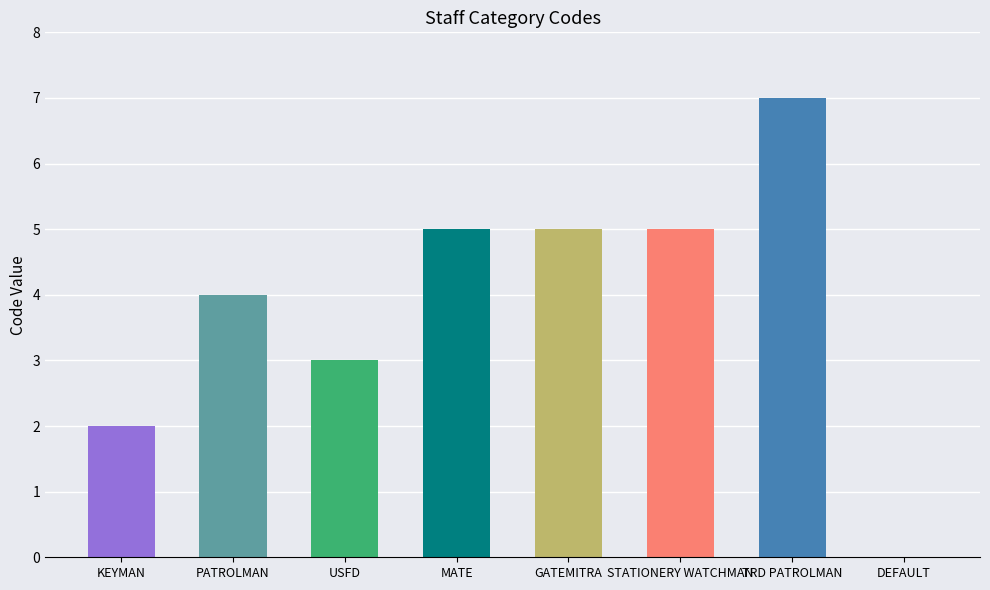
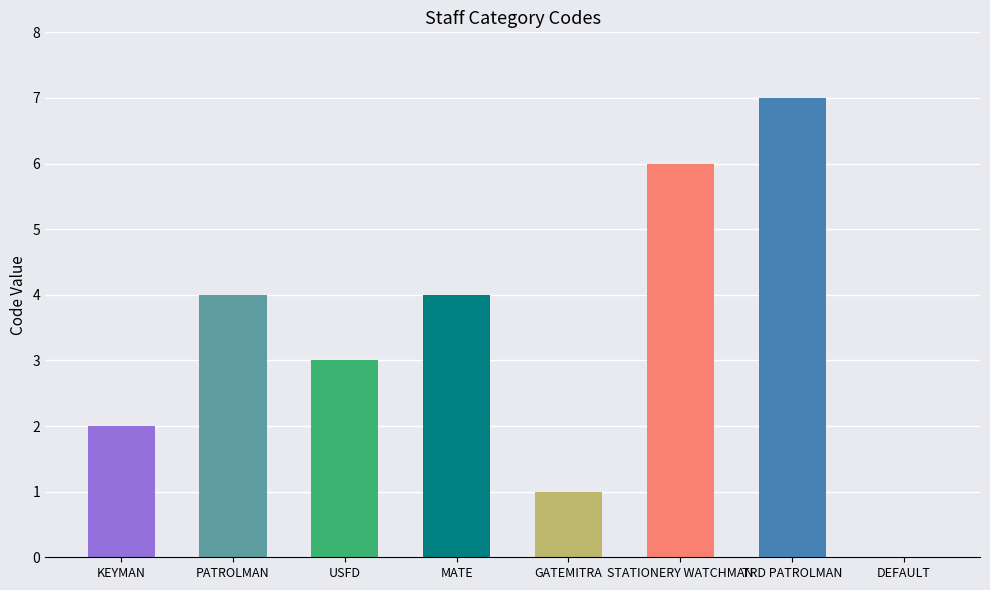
MATE: 5 -> 4
GATEMITRA: 5 -> 1
STATIONERY WATCHMAN: 5 -> 6
